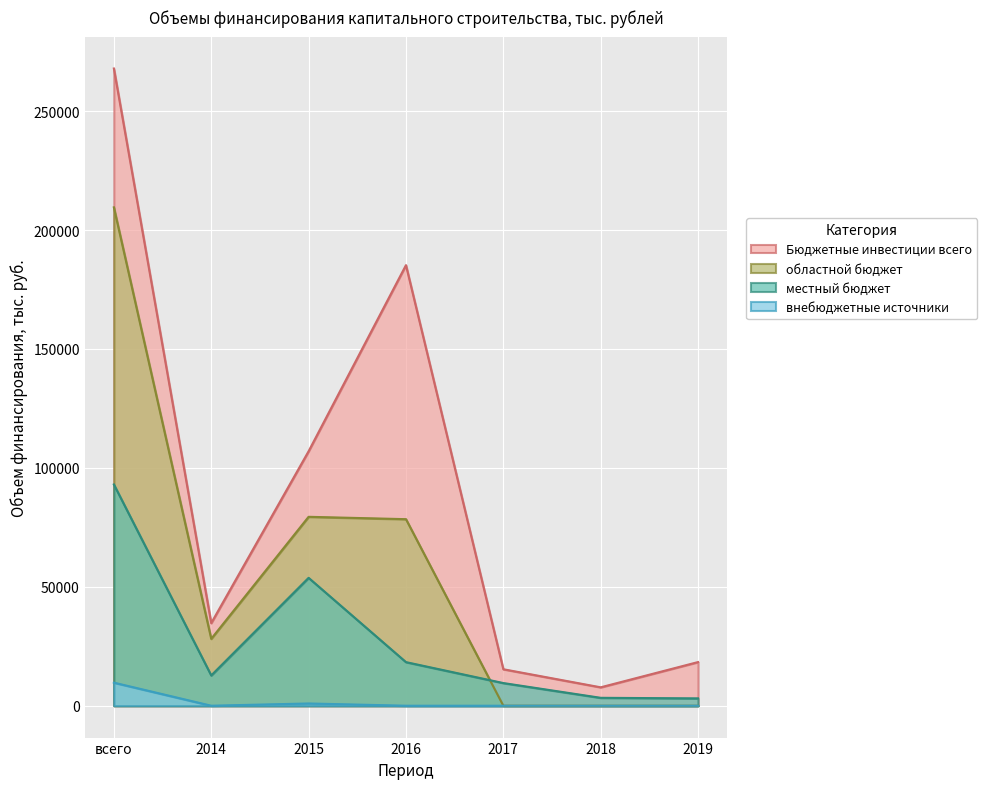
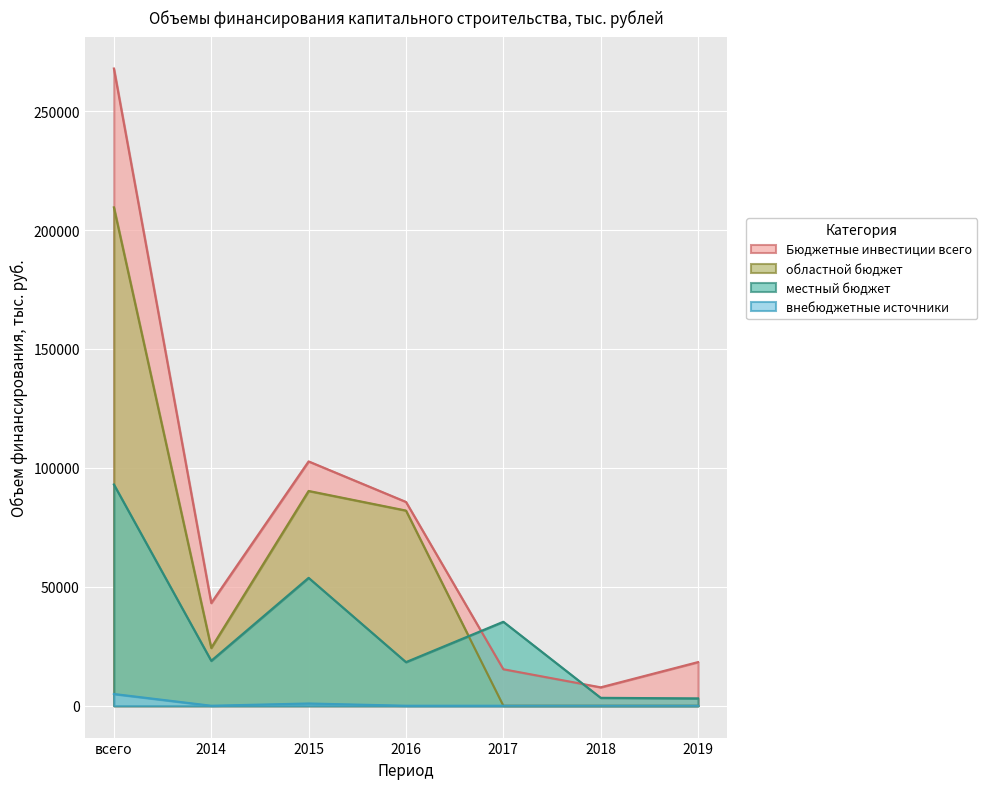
внебюджетные источники, всего: 10000 -> 5000
Бюджетные инвестиции всего, 2014: 35000 -> 43000
областной бюджет, 2014: 28000 -> 24000
местный бюджет, 2014: 13000 -> 19000
Бюджетные инвестиции всего, 2015: 107000 -> 103000
областной бюджет, 2015: 79000 -> 90000
Бюджетные инвестиции всего, 2016: 185000 -> 86000
областной бюджет, 2016: 78000 -> 82000
местный бюджет, 2017: 10000 -> 35000
